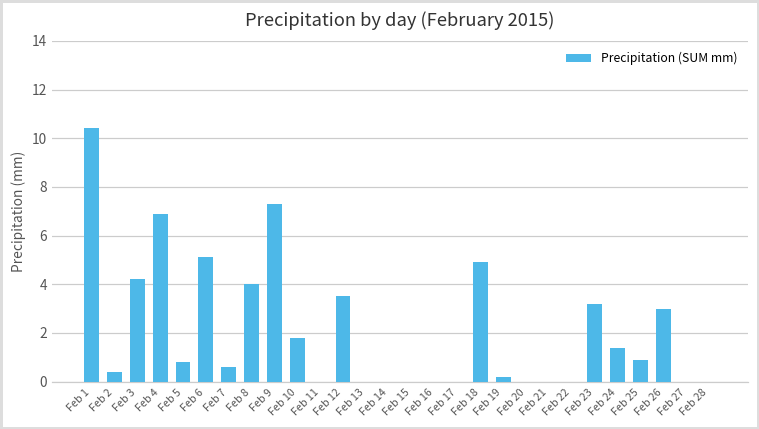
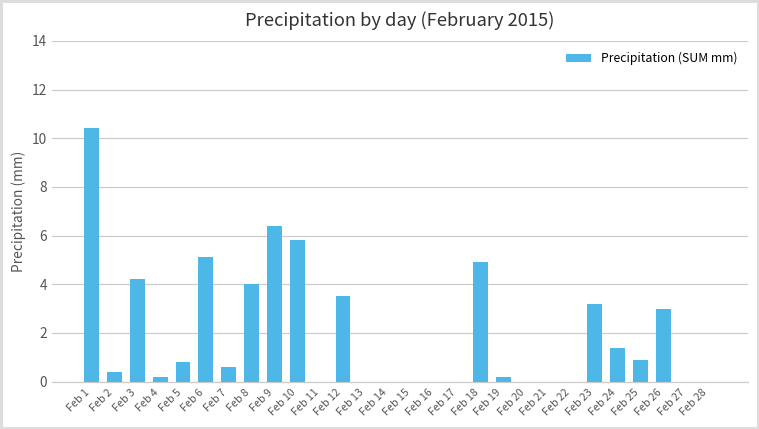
Feb 4: 6.9 -> 0.2
Feb 9: 7.3 -> 6.4
Feb 10: 1.8 -> 5.8
